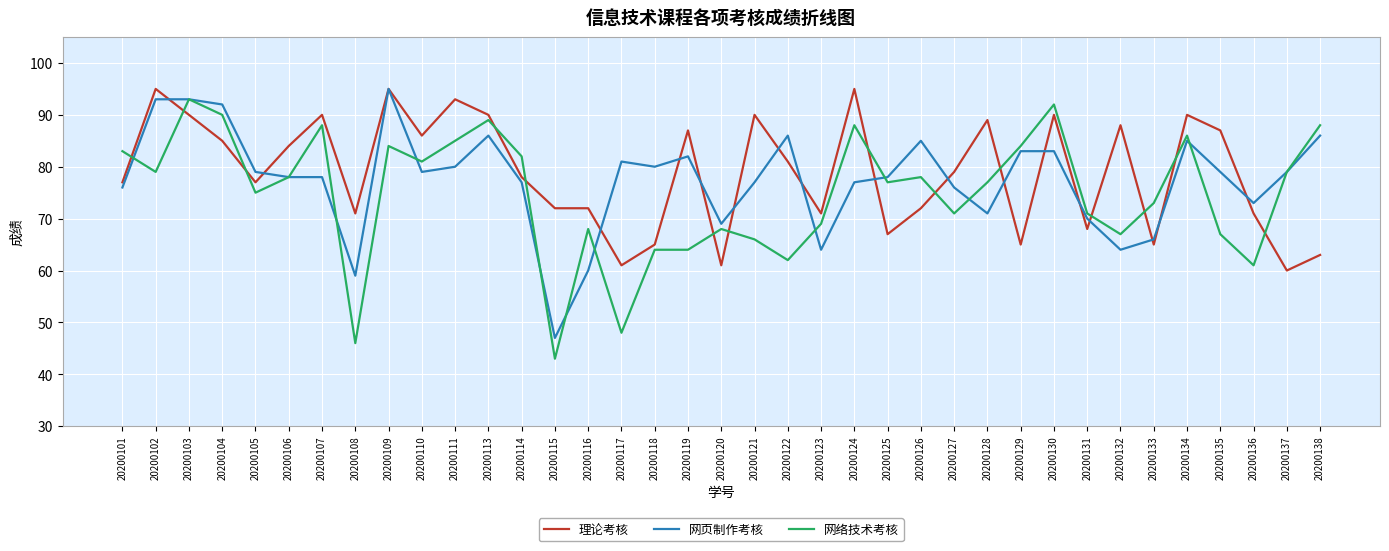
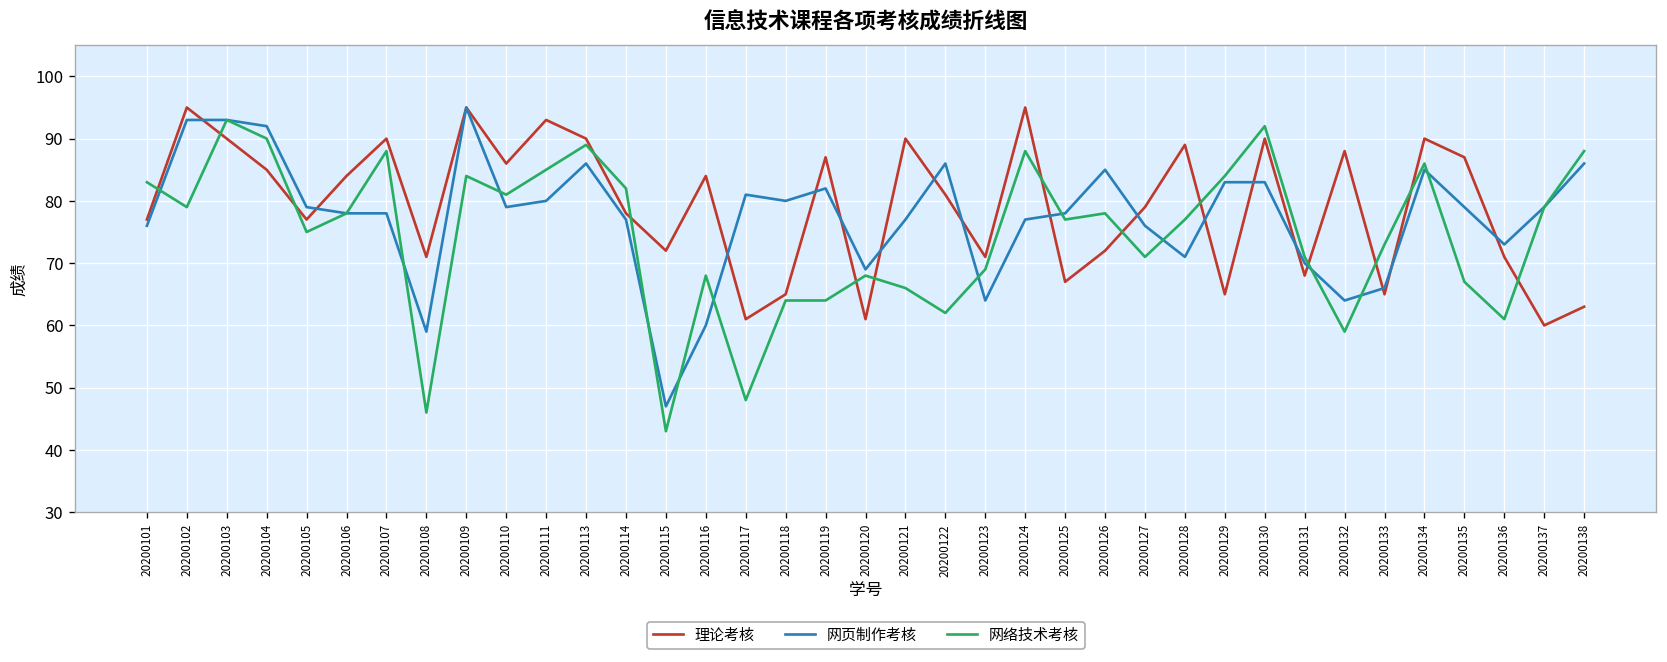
理论考核, 20200116: 72 -> 84
网络技术考核, 20200132: 67 -> 59
